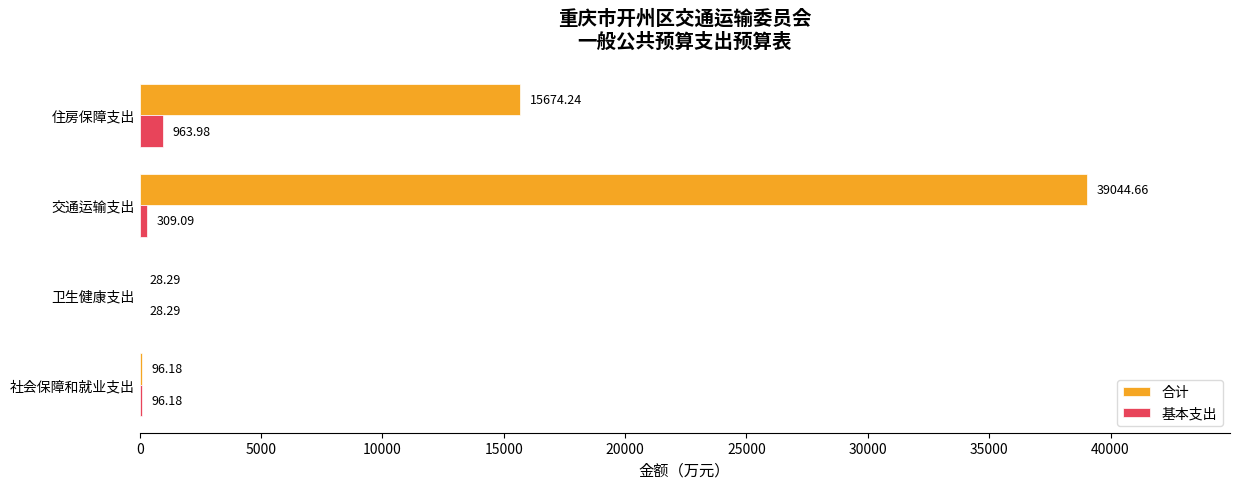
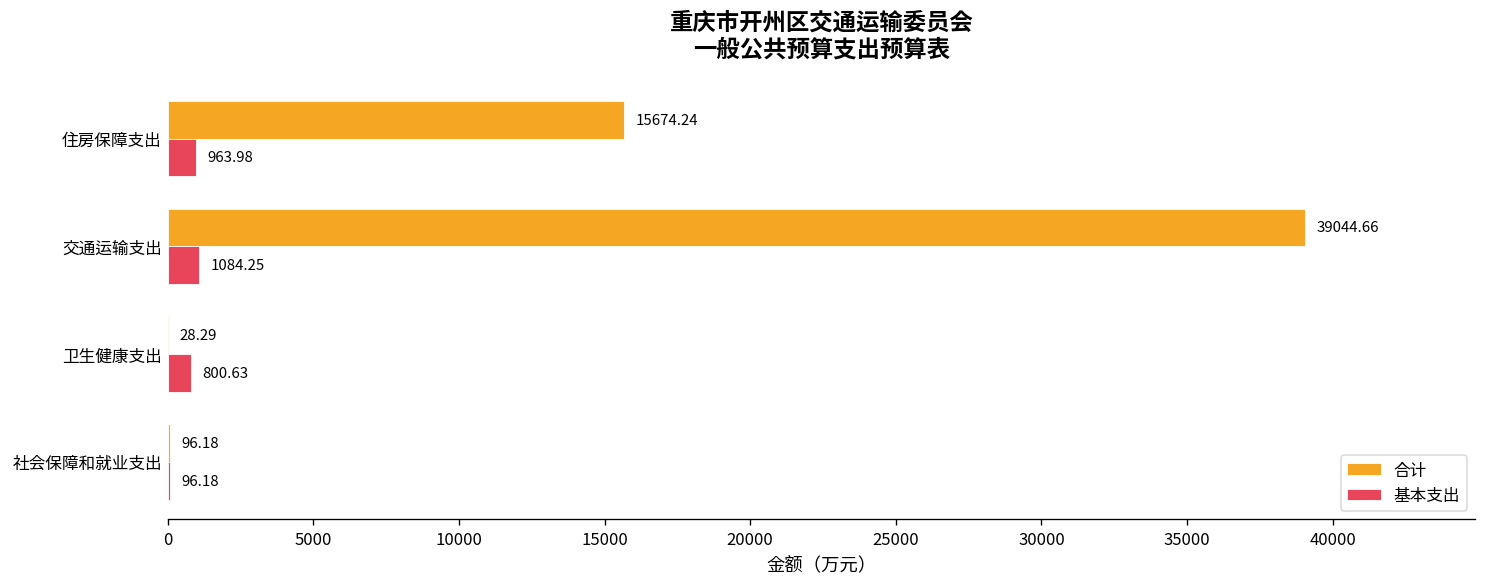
基本支出, 交通运输支出: 309.09 -> 1084.25
基本支出, 卫生健康支出: 28.29 -> 800.63
